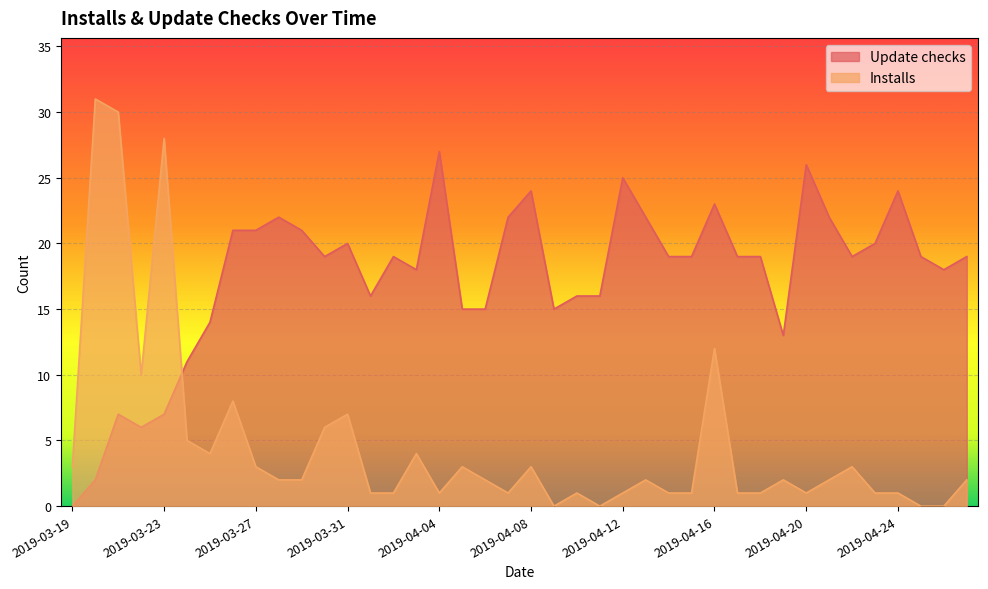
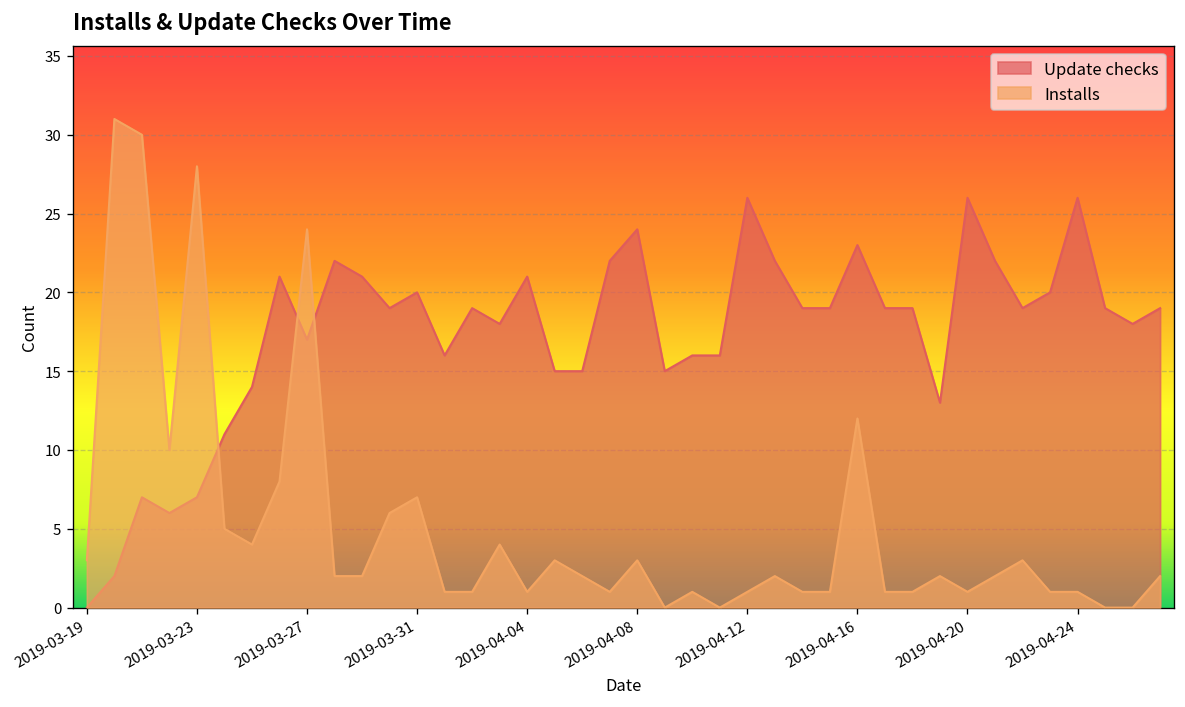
Update checks, 2019-03-27: 21 -> 17
Installs, 2019-03-27: 3 -> 24
Update checks, 2019-04-04: 27 -> 21
Update checks, 2019-04-12: 25 -> 26
Update checks, 2019-04-24: 24 -> 26
